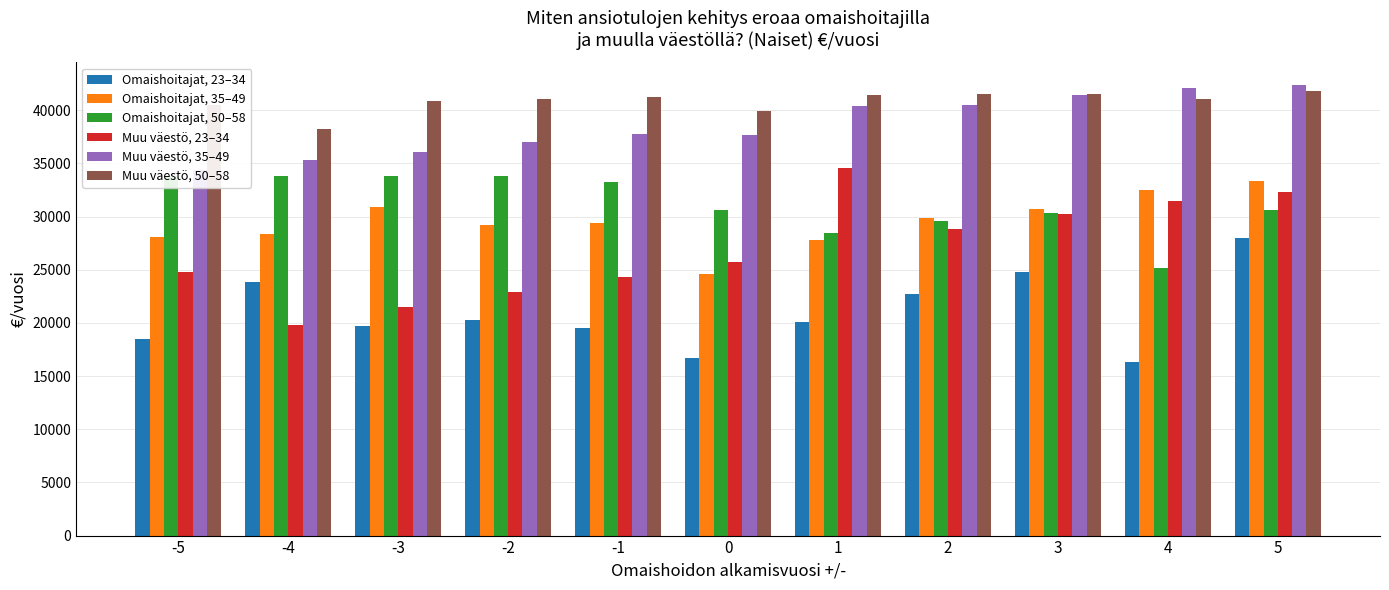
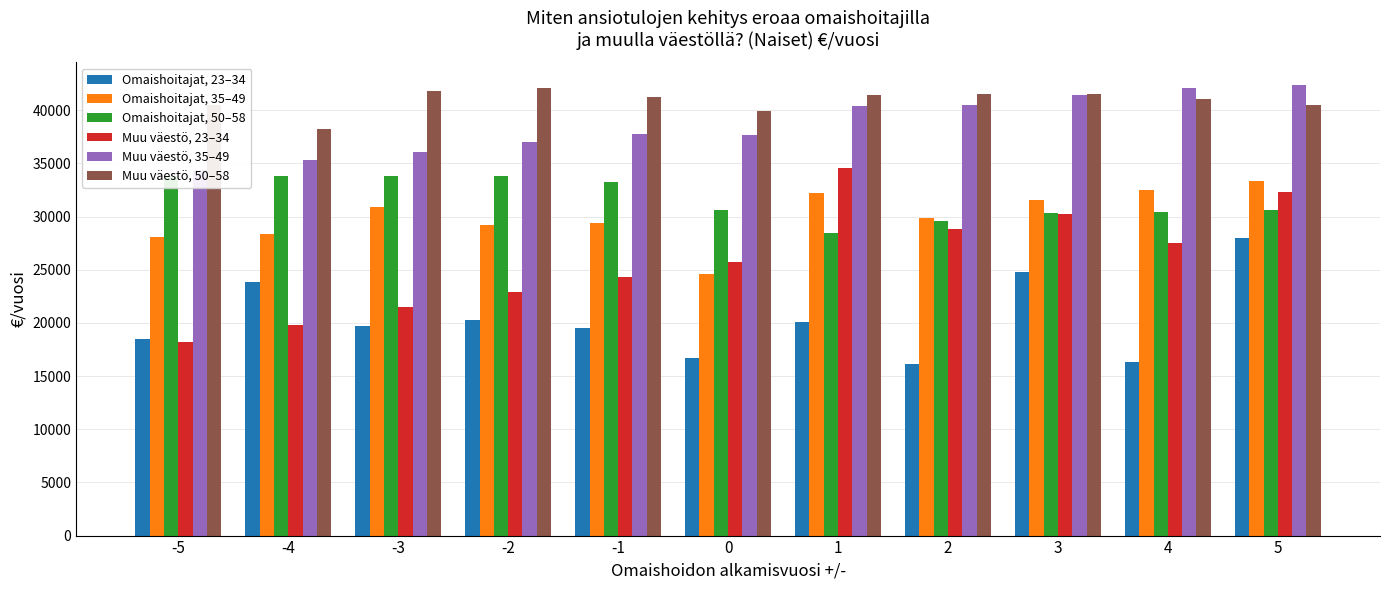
Muu väestö, 23–34, -5: 24800 -> 18200
Muu väestö, 50–58, -3: 40900 -> 41800
Muu väestö, 50–58, -2: 41100 -> 42100
Omaishoitajat, 35–49, 1: 27800 -> 32200
Omaishoitajat, 23–34, 2: 22700 -> 16200
Omaishoitajat, 35–49, 3: 30700 -> 31500
Omaishoitajat, 50–58, 4: 25200 -> 30500
Muu väestö, 23–34, 4: 31400 -> 27500
Muu väestö, 50–58, 5: 41800 -> 40500
